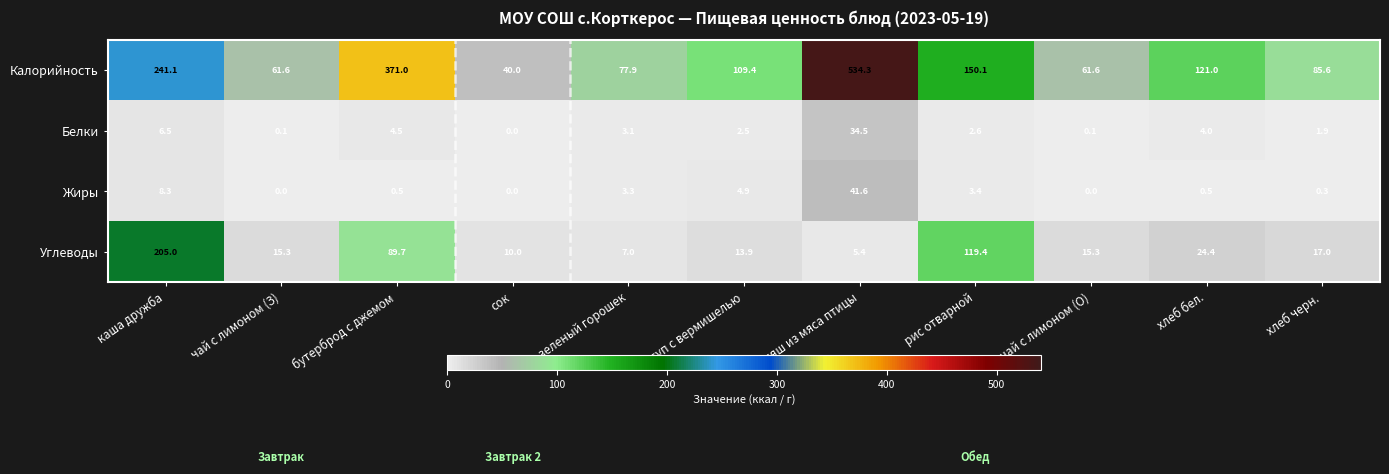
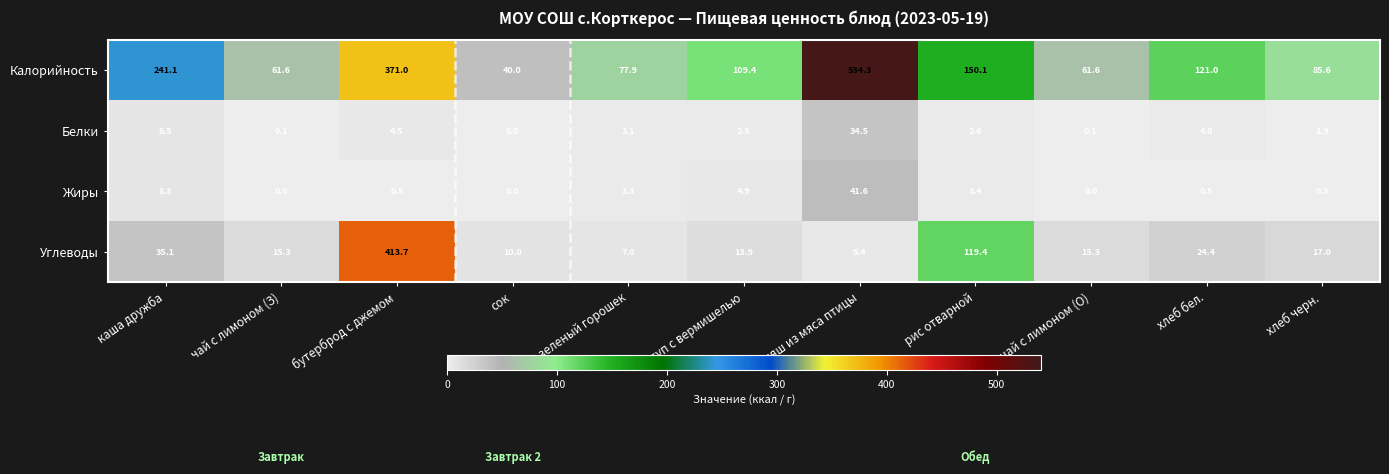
Углеводы, каша дружба: 205.0 -> 35.1
Углеводы, бутерброд с джемом: 89.7 -> 413.7
